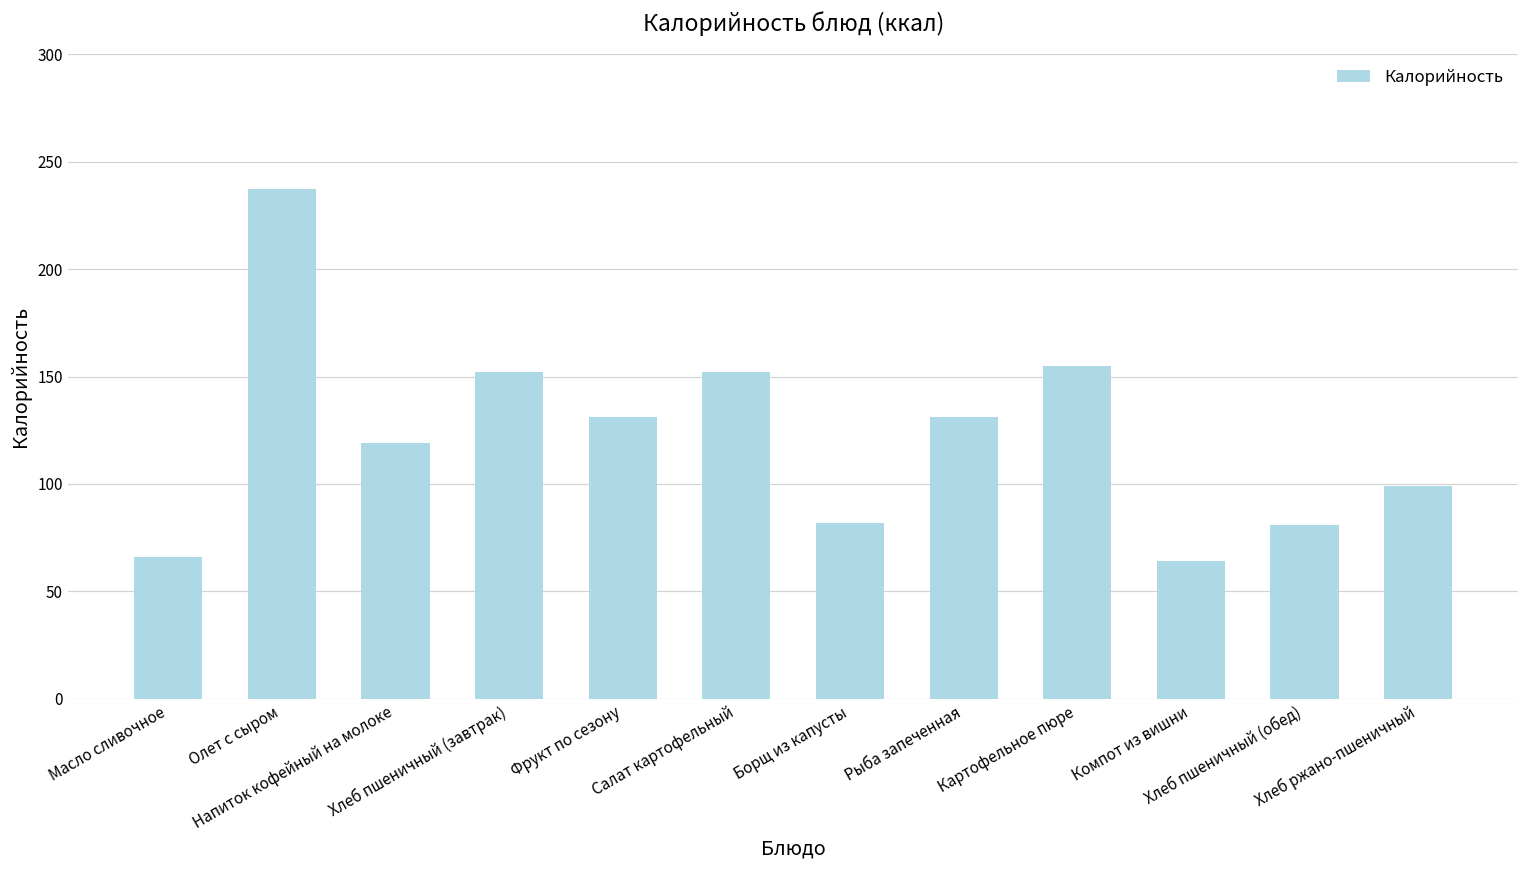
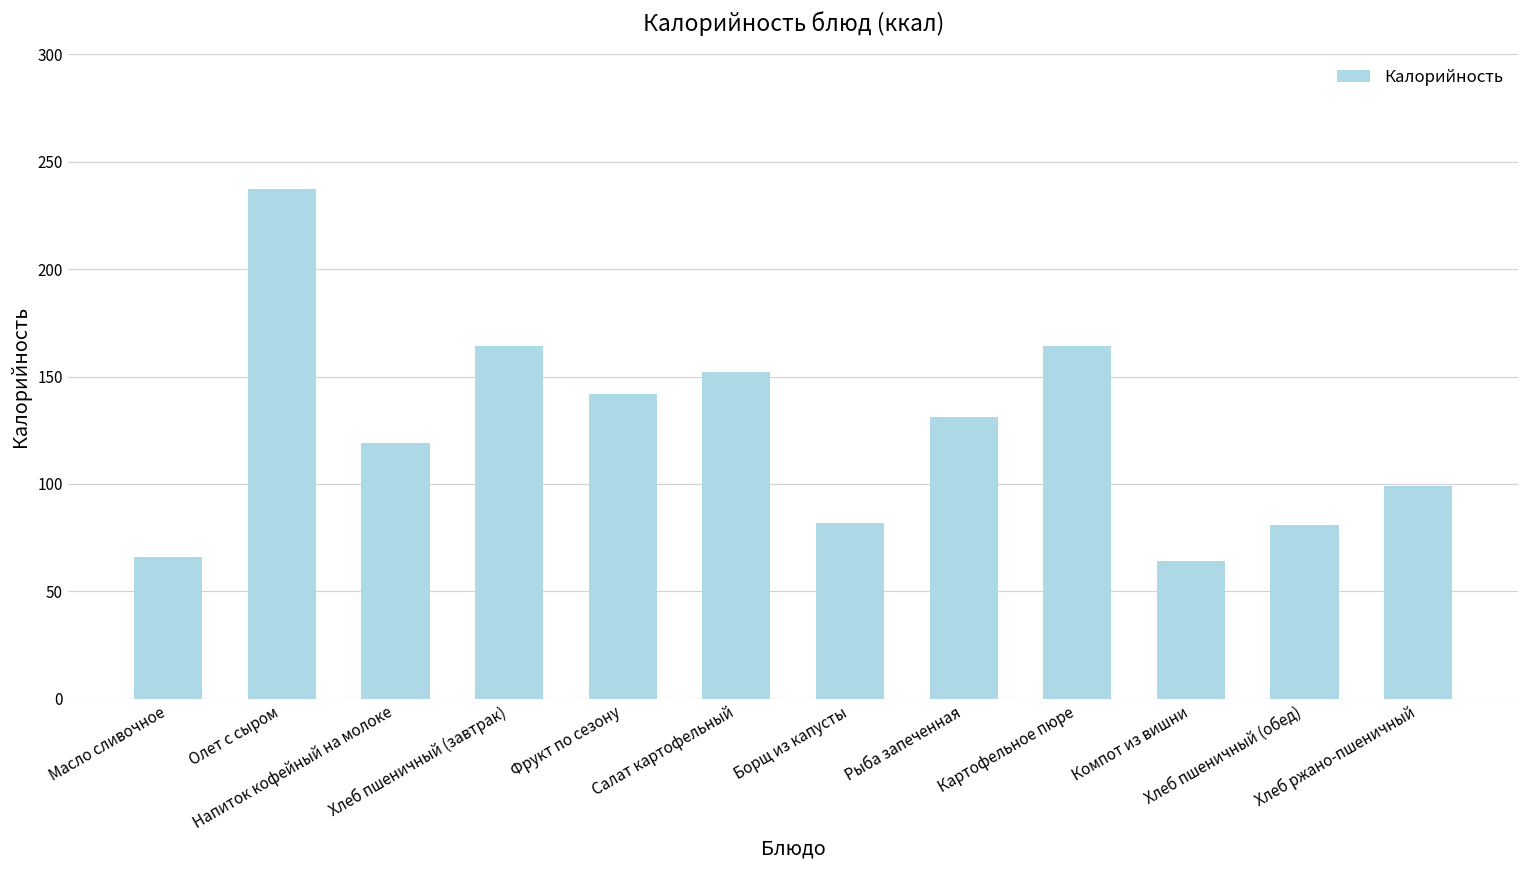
Хлеб пшеничный (завтрак): 152 -> 164
Фрукт по сезону: 131 -> 142
Картофельное пюре: 155 -> 164
